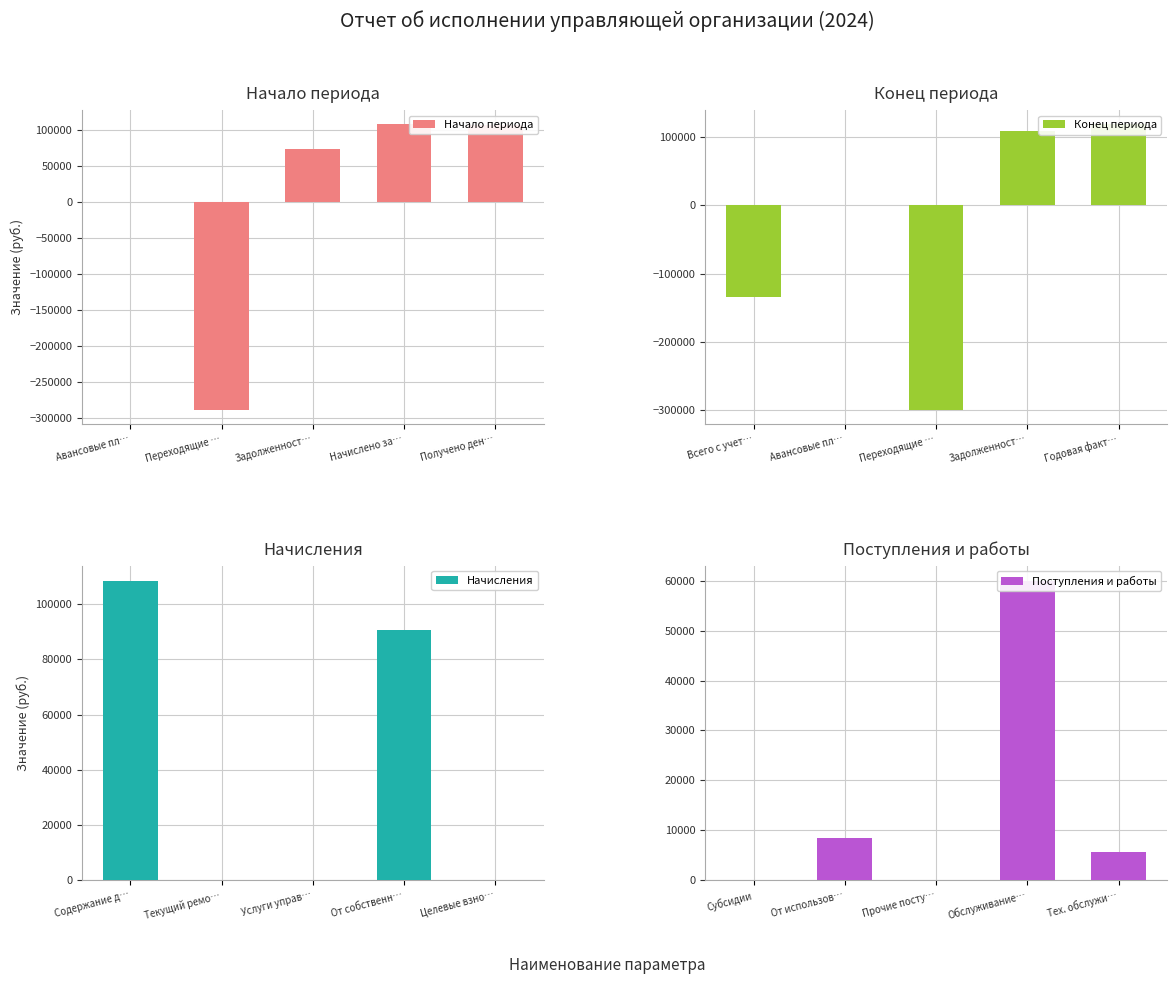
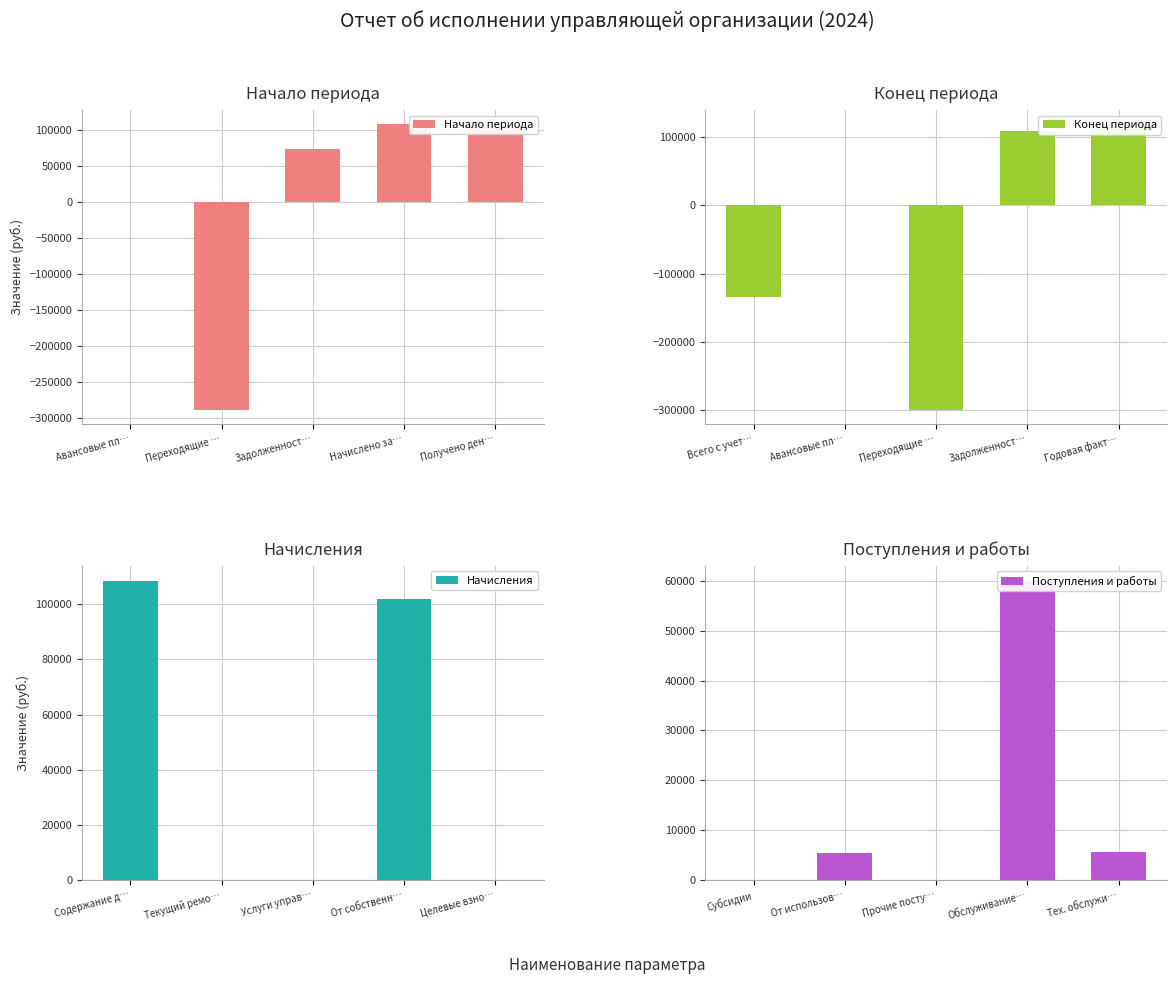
Начисления, От собственн…: 91000 -> 102000
Поступления и работы, От использов…: 8000 -> 5000
